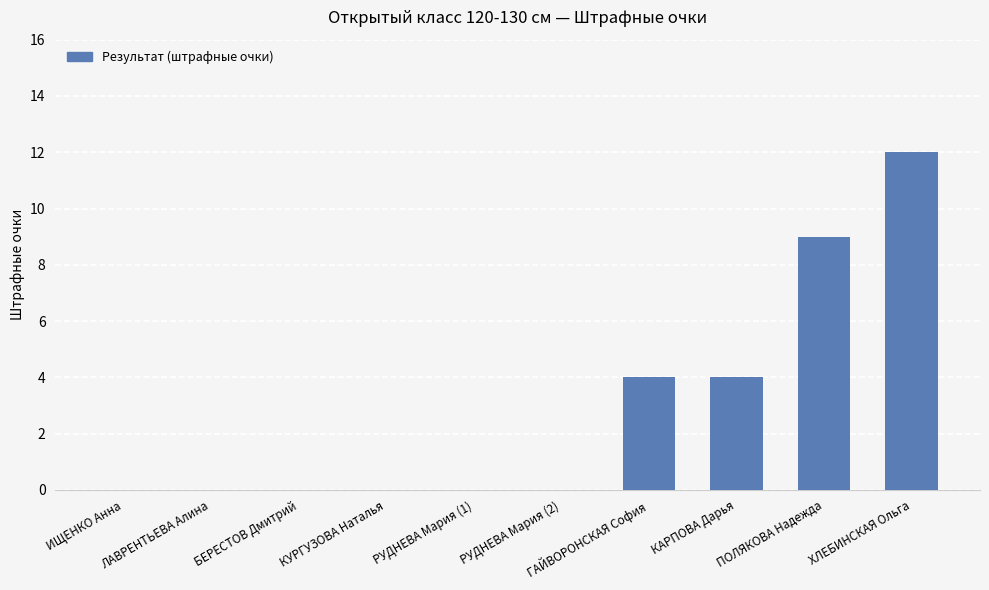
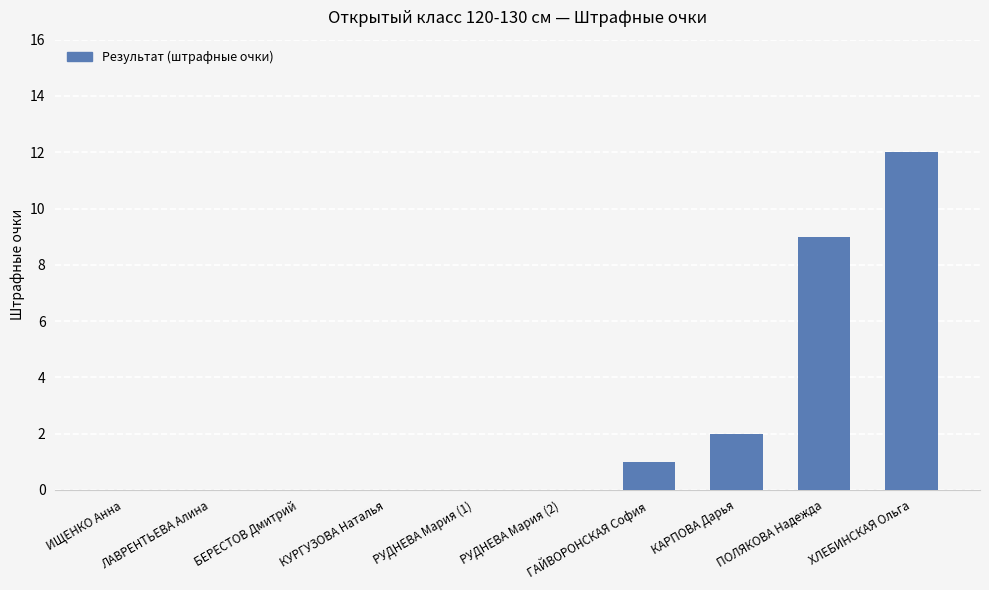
ГАЙВОРОНСКАЯ София: 4 -> 1
КАРПОВА Дарья: 4 -> 2
